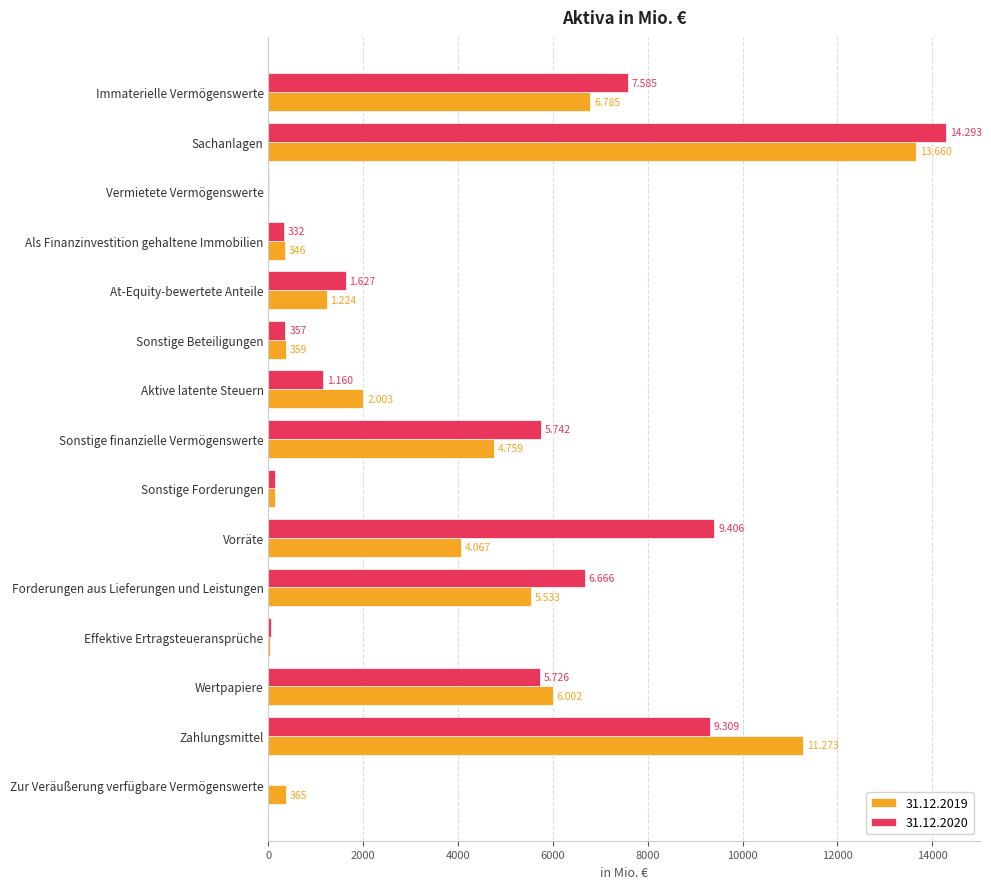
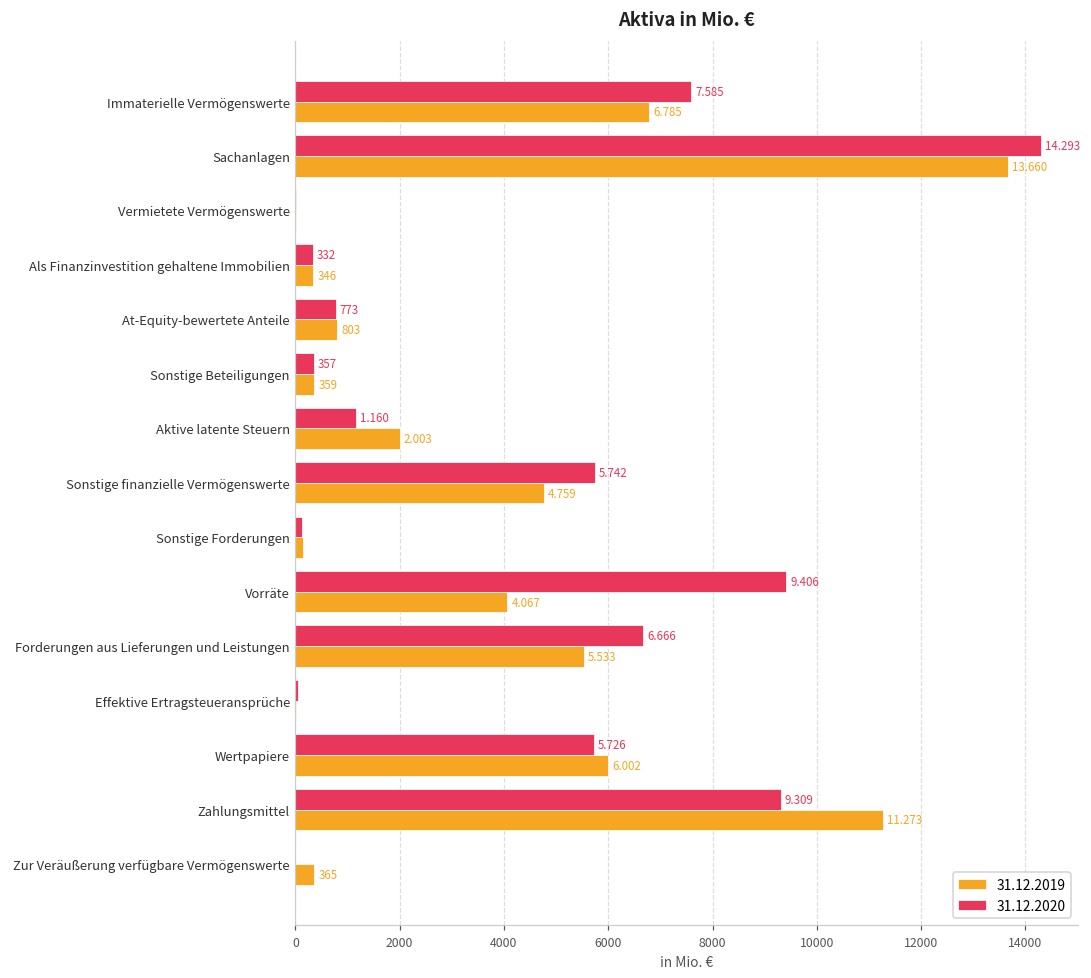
31.12.2020, At-Equity-bewertete Anteile: 1.627 -> 773
31.12.2019, At-Equity-bewertete Anteile: 1.224 -> 803
